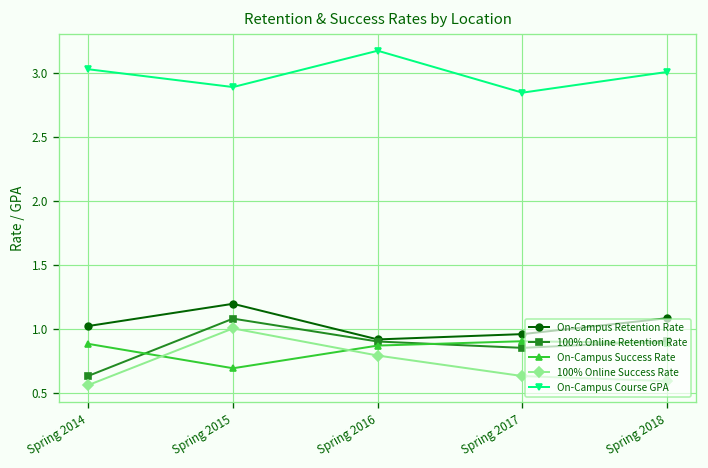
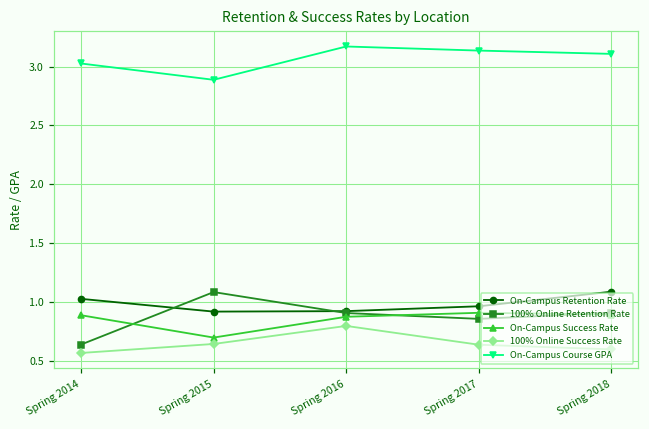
On-Campus Retention Rate, Spring 2015: 1.20 -> 0.92
100% Online Success Rate, Spring 2015: 1.01 -> 0.64
On-Campus Course GPA, Spring 2017: 2.84 -> 3.14
On-Campus Course GPA, Spring 2018: 3.01 -> 3.11
